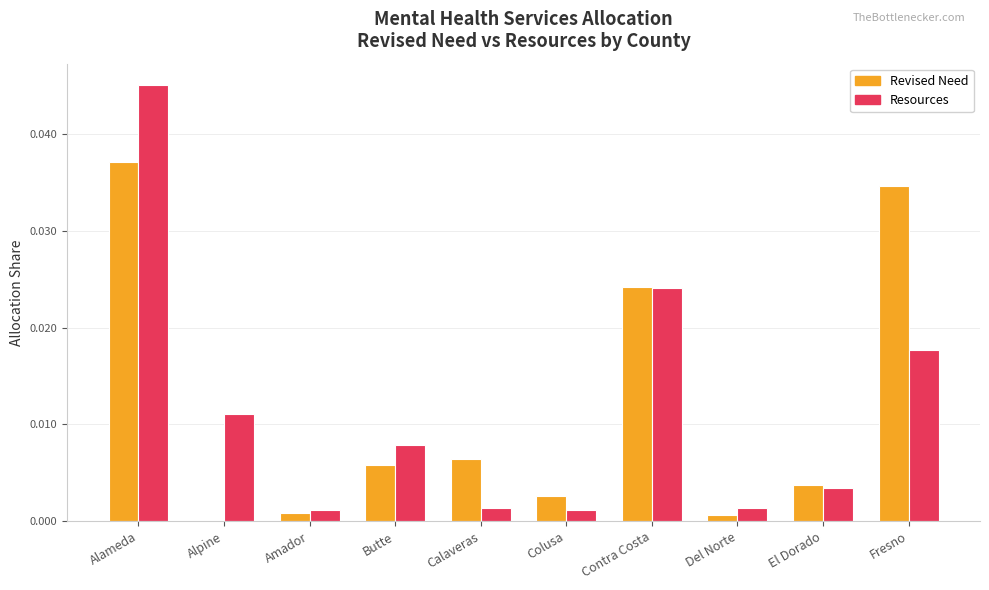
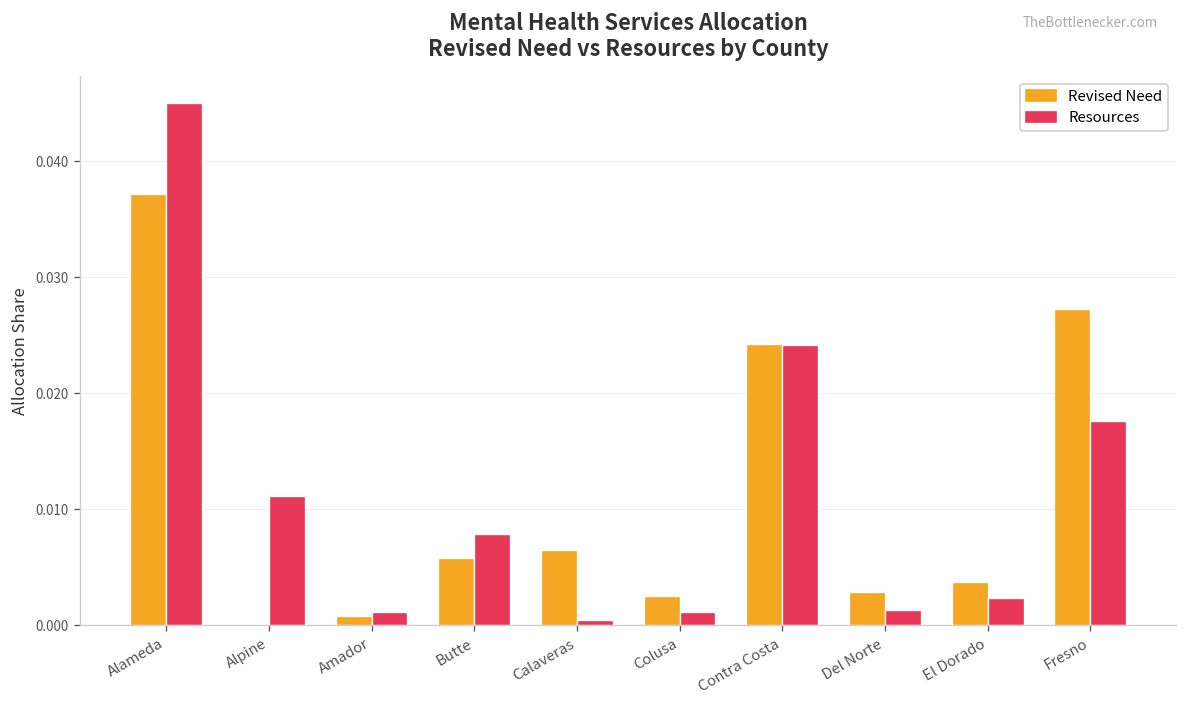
Resources, Calaveras: 0.001 -> 0.000
Revised Need, Del Norte: 0.001 -> 0.003
Resources, El Dorado: 0.003 -> 0.002
Revised Need, Fresno: 0.035 -> 0.027
